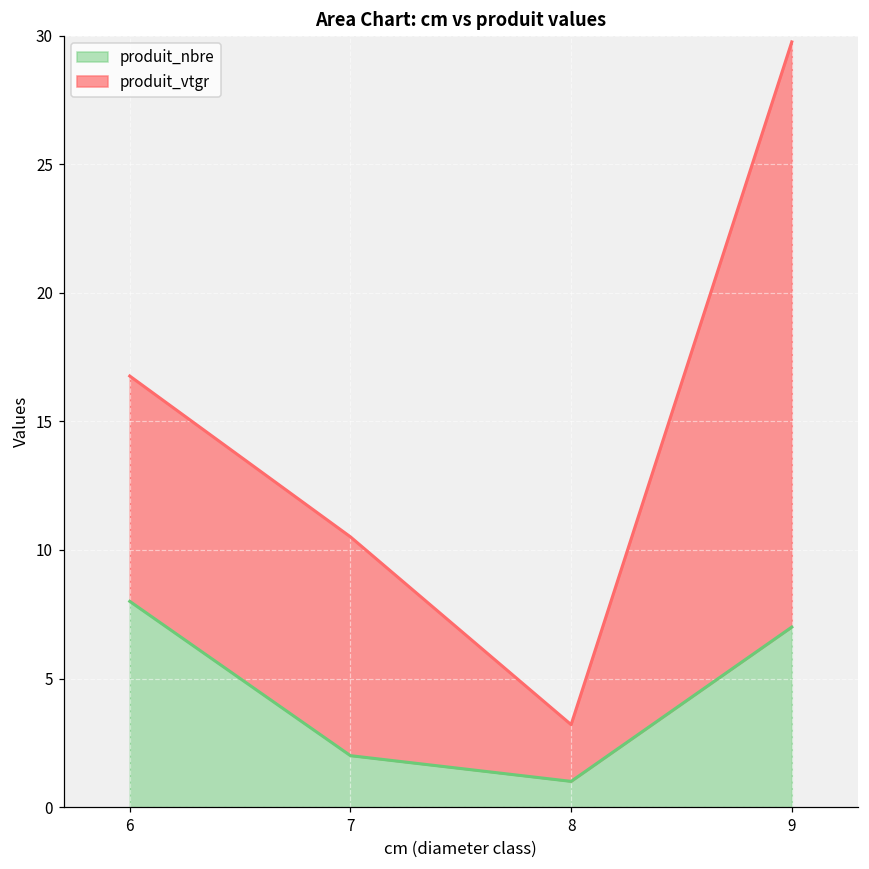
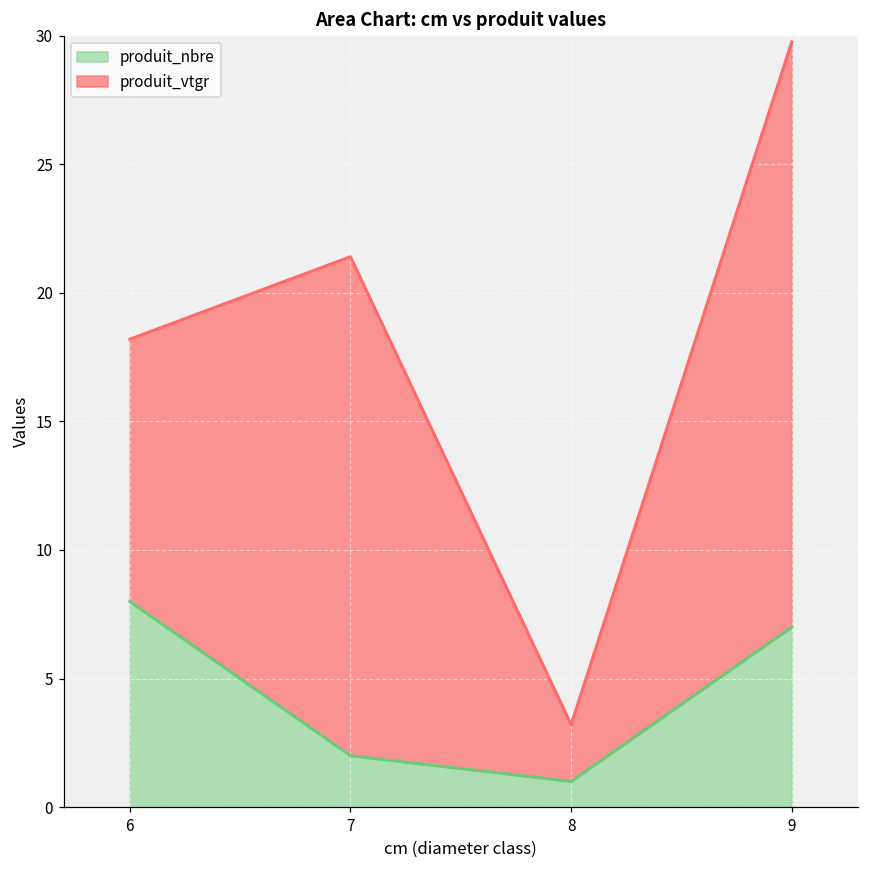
produit_vtgr, 6: 8.8 -> 10.2
produit_vtgr, 7: 8.5 -> 19.4
